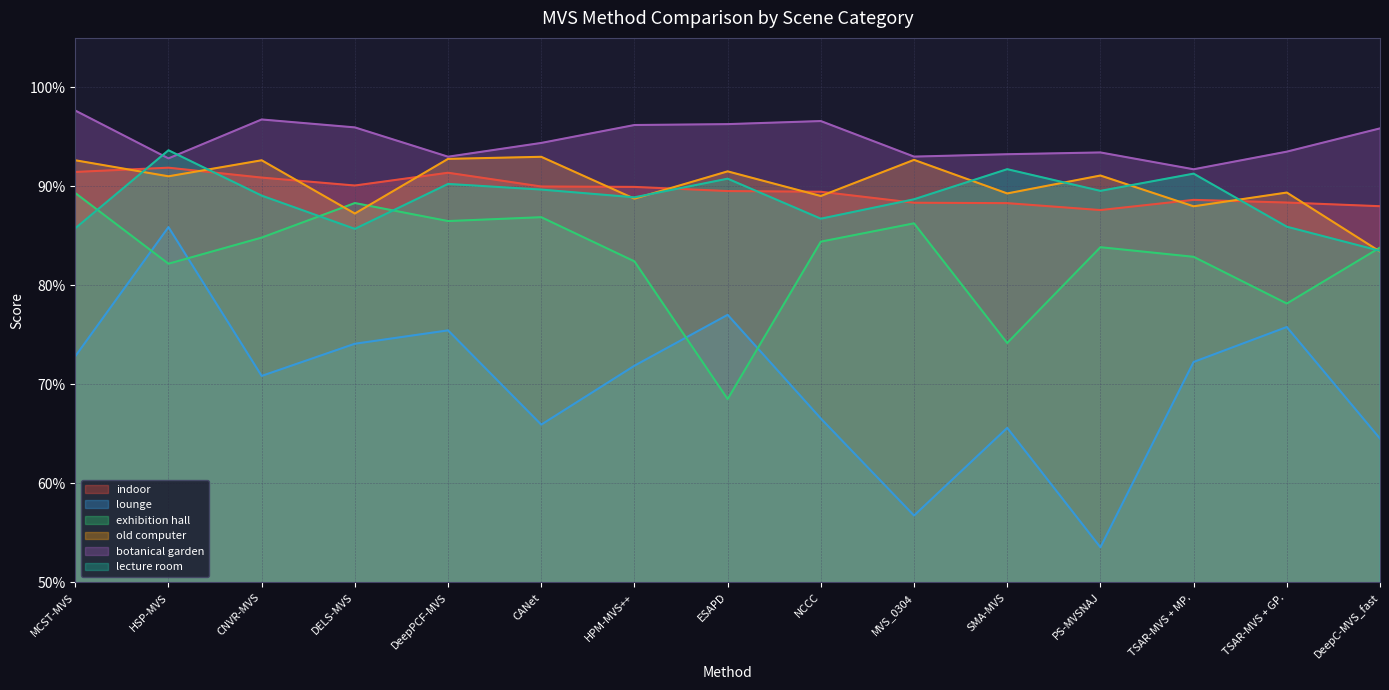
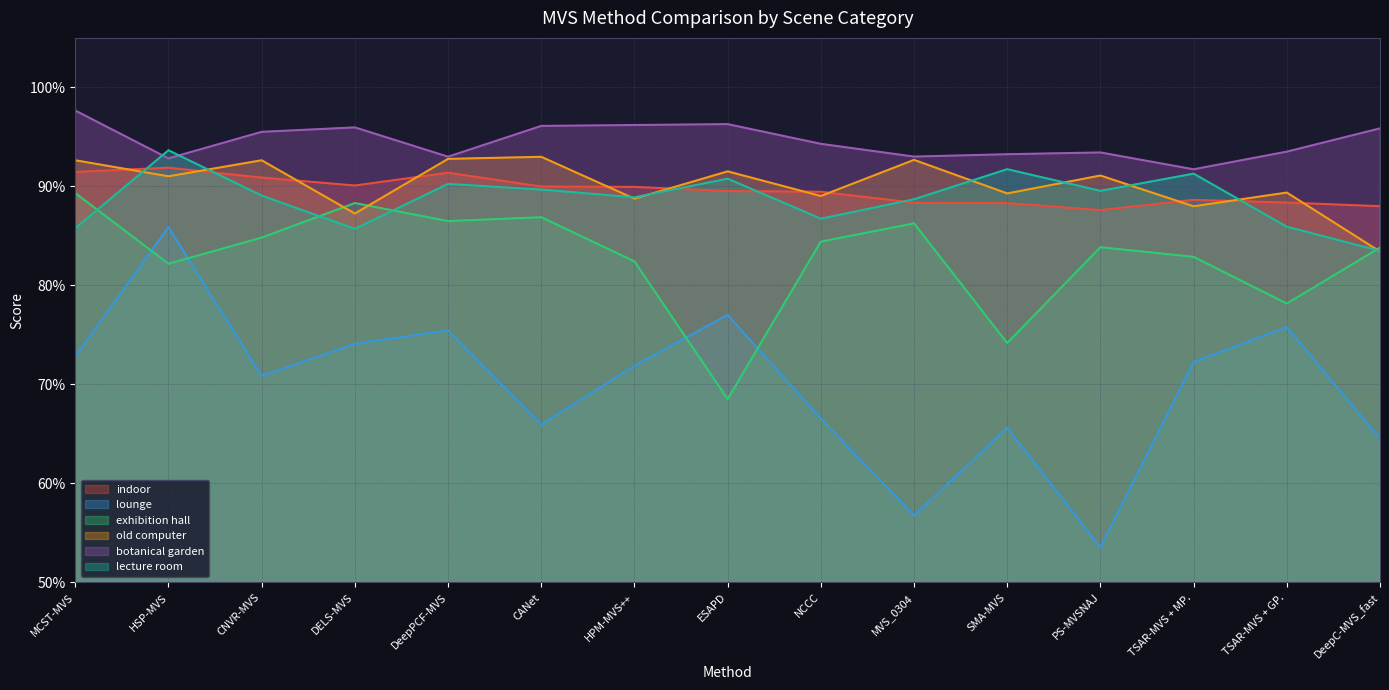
botanical garden, CNVR-MVS: 97% -> 96%
botanical garden, CANet: 94% -> 96%
botanical garden, NCCC: 97% -> 94%
